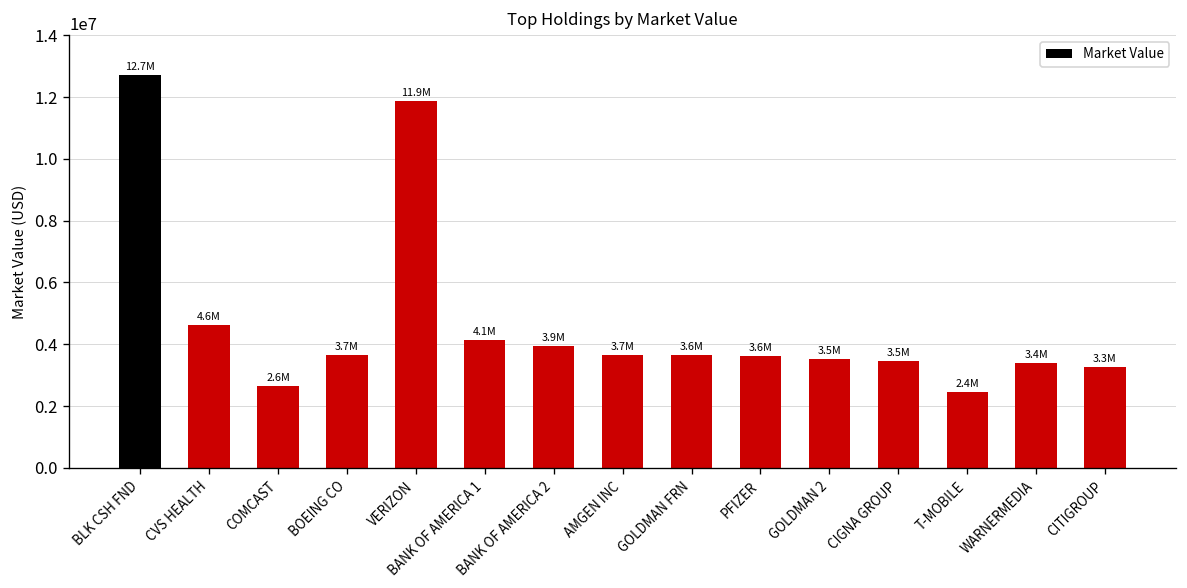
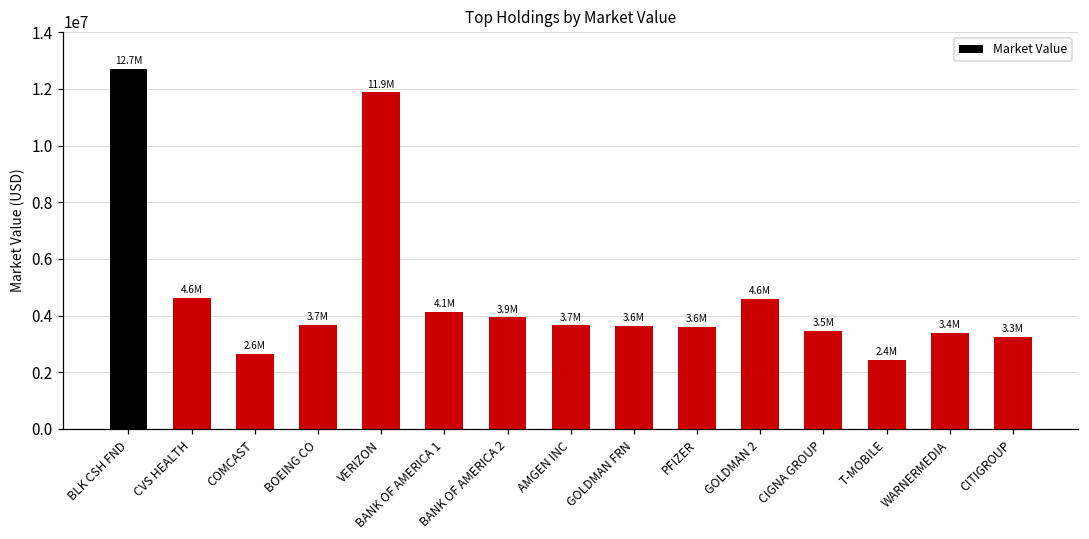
GOLDMAN 2: 3.5M -> 4.6M
